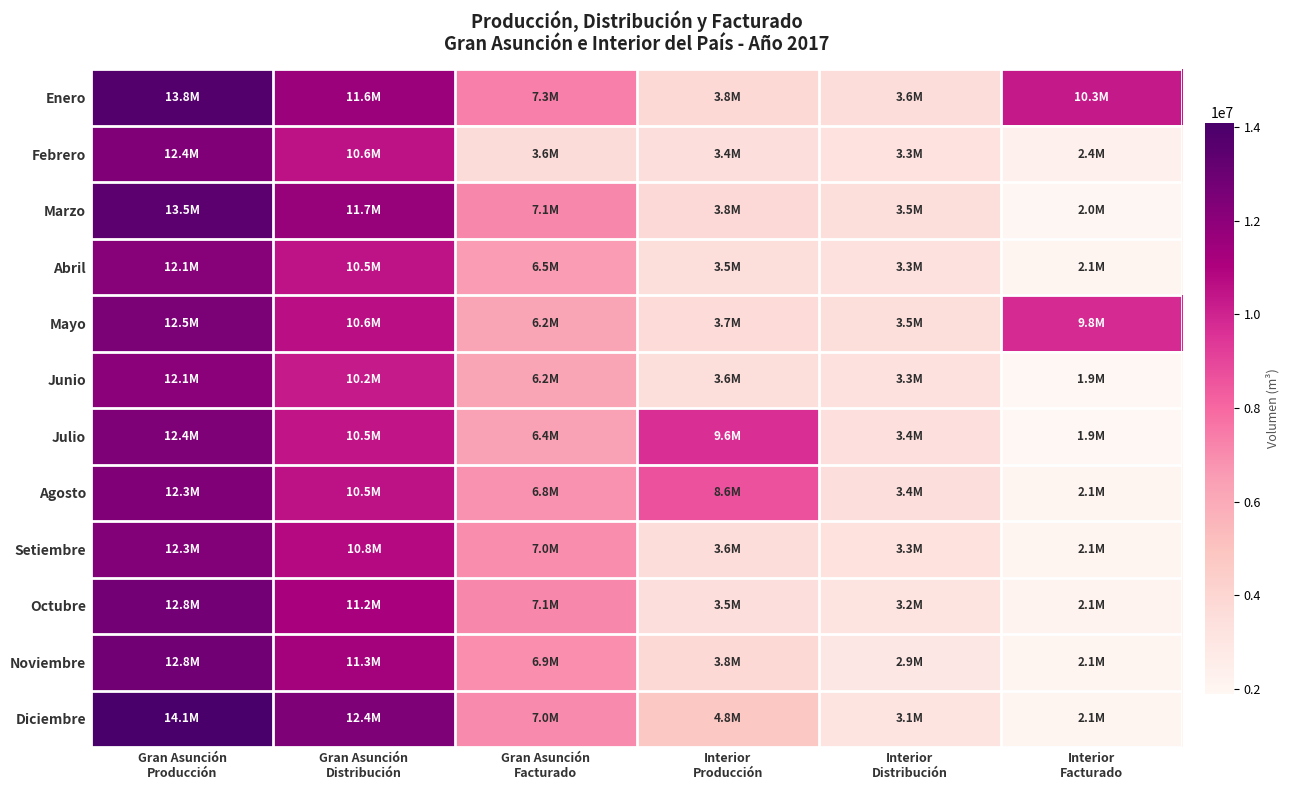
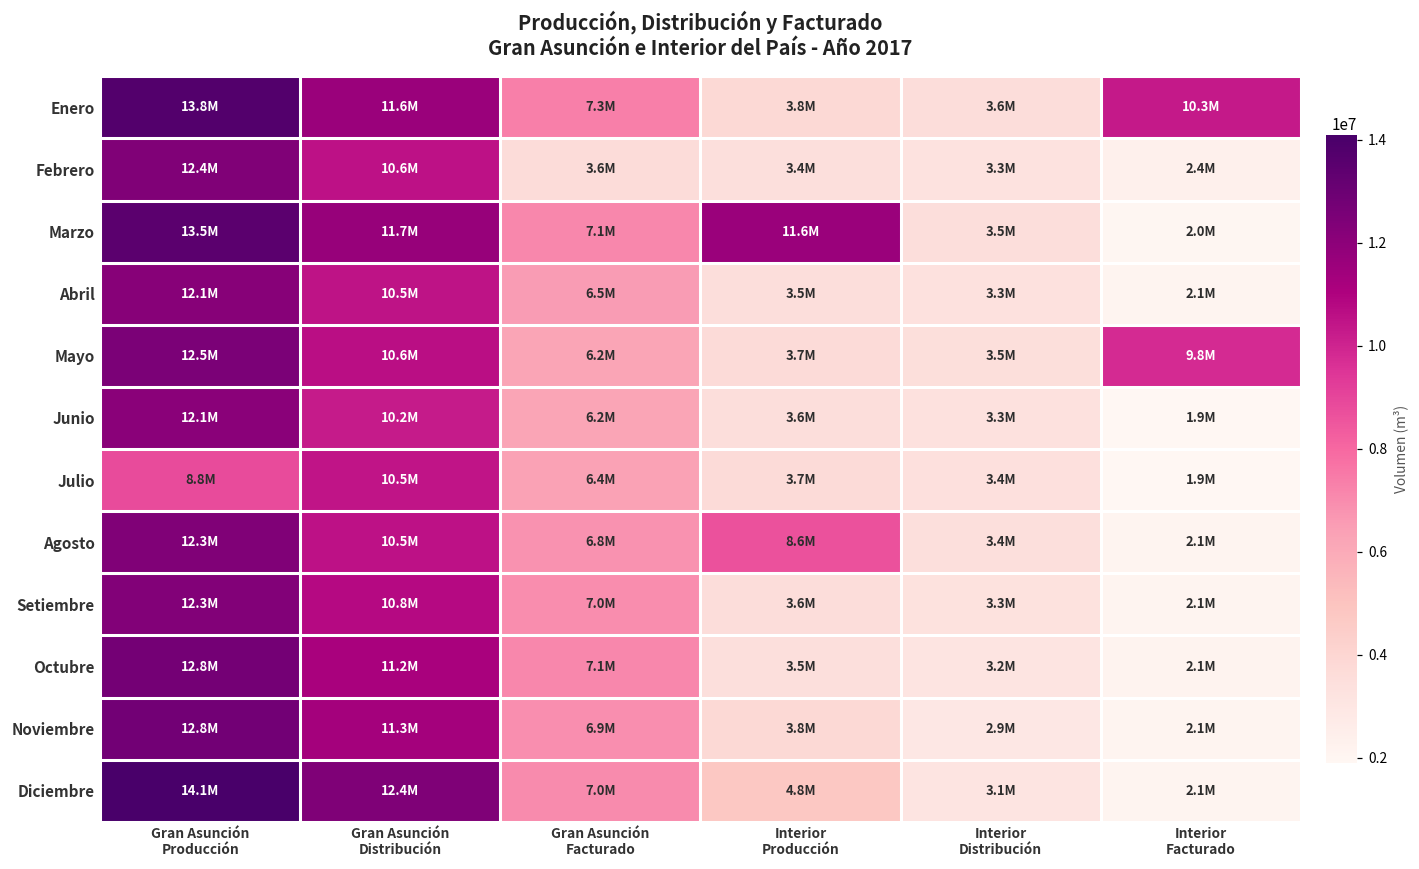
Marzo, Interior Producción: 3.8M -> 11.6M
Julio, Gran Asunción Producción: 12.4M -> 8.8M
Julio, Interior Producción: 9.6M -> 3.7M
